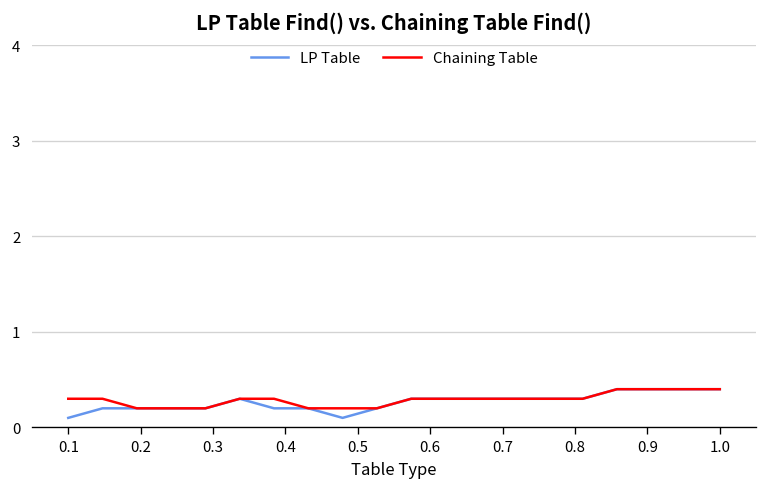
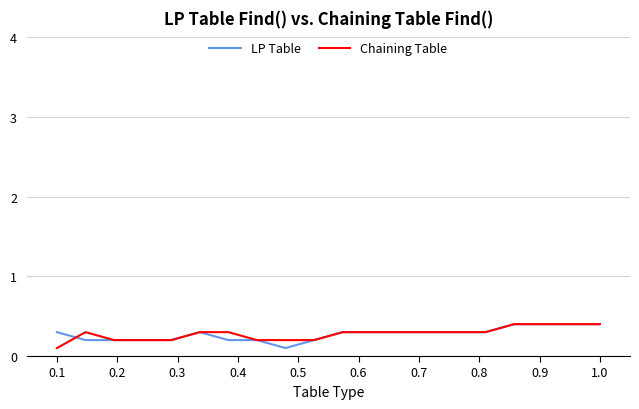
LP Table, 0.1: 0.1 -> 0.3
Chaining Table, 0.1: 0.3 -> 0.1
